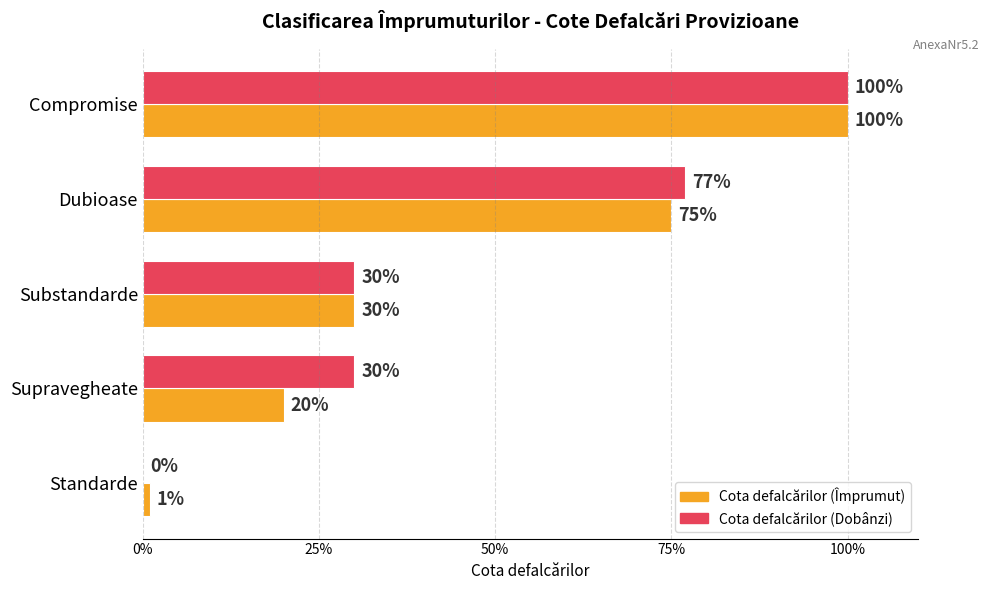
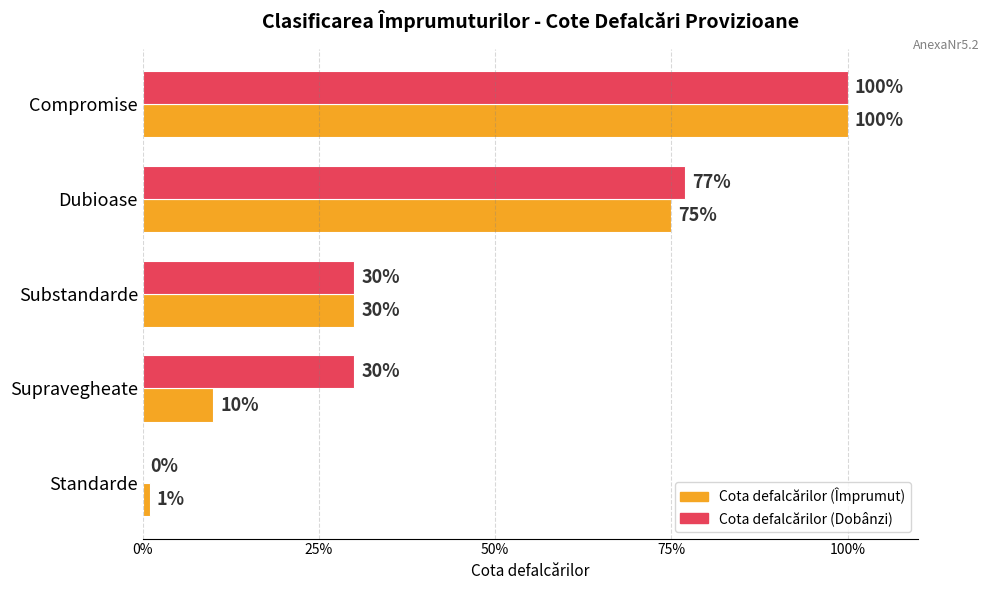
Cota defalcărilor (Împrumut), Supravegheate: 20% -> 10%
